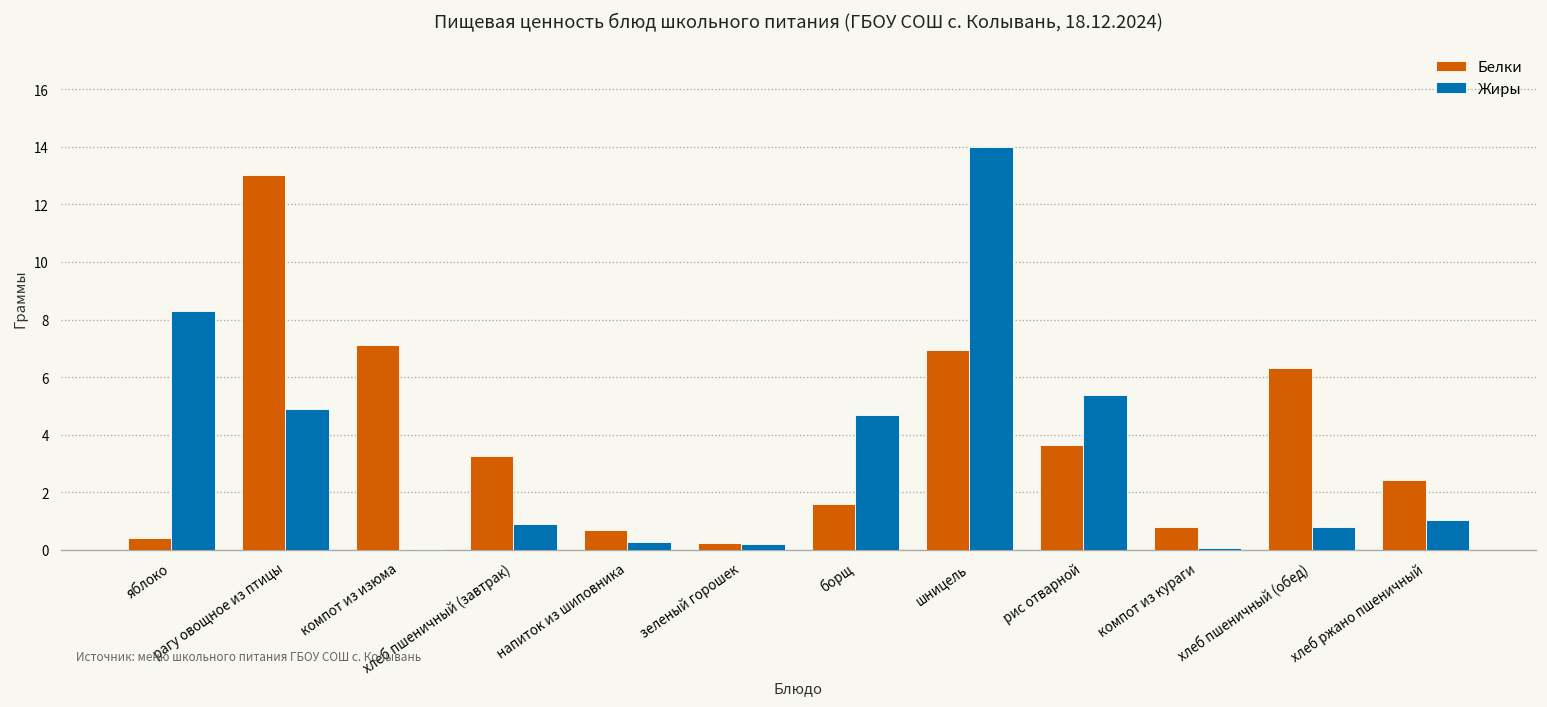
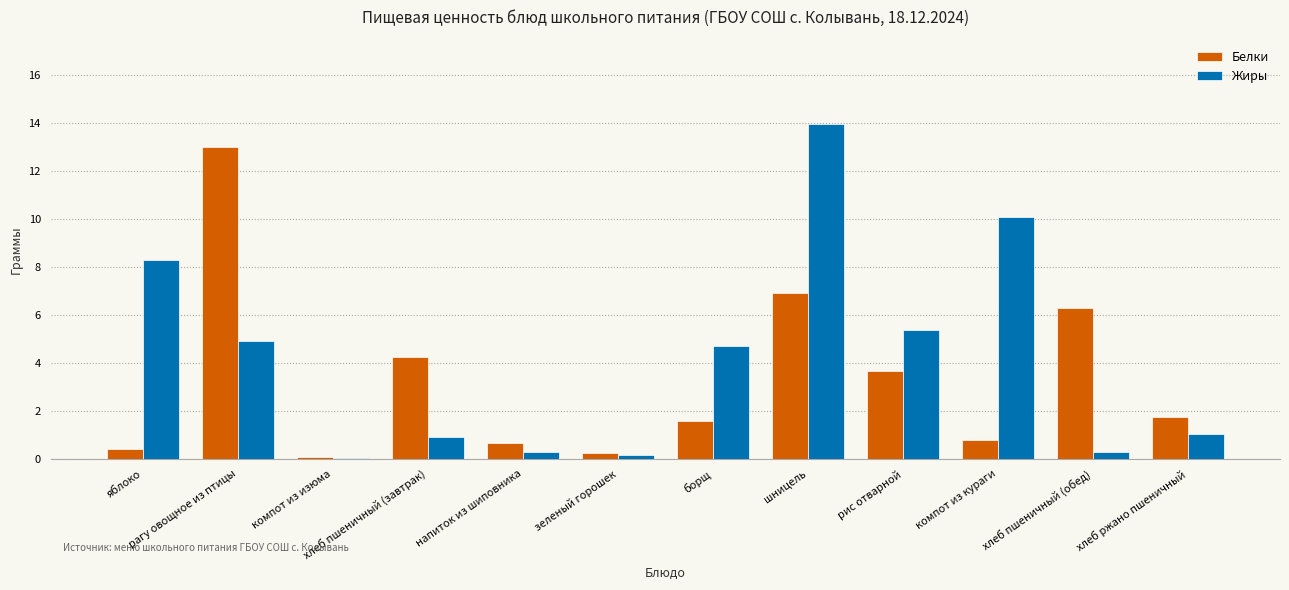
Белки, компот из изюма: 7.1 -> 0.1
Белки, хлеб пшеничный (завтрак): 3.2 -> 4.2
Жиры, компот из кураги: 0.1 -> 10.1
Жиры, хлеб пшеничный (обед): 0.8 -> 0.3
Белки, хлеб ржано пшеничный: 2.4 -> 1.7
